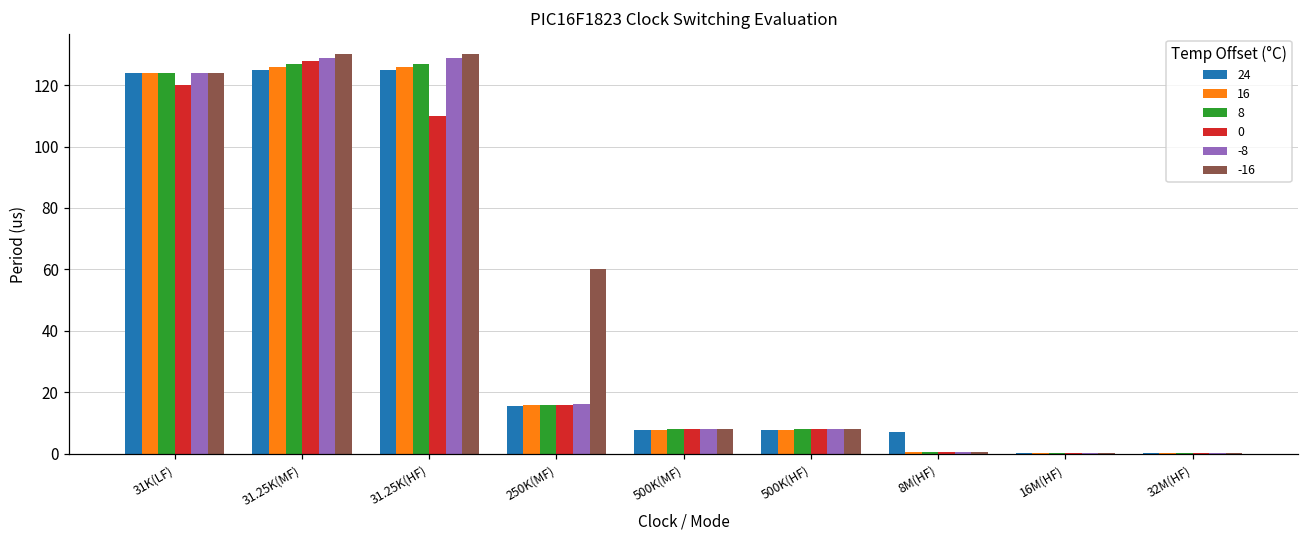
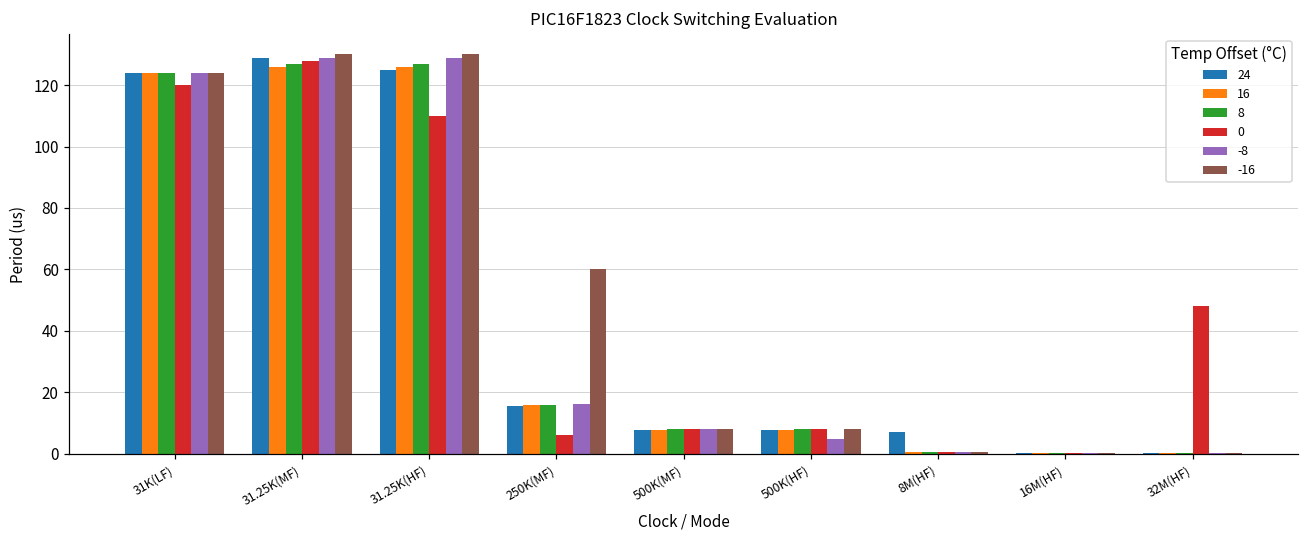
24, 31.25K(MF): 125 -> 129
0, 250K(MF): 16 -> 6
-8, 500K(HF): 8 -> 5
0, 32M(HF): 0 -> 48
